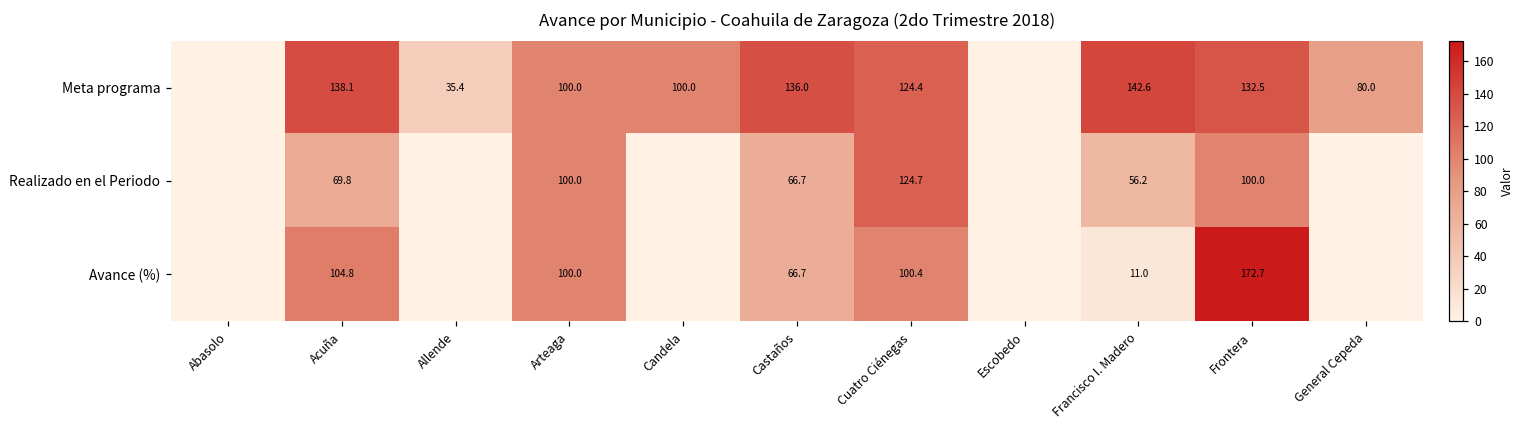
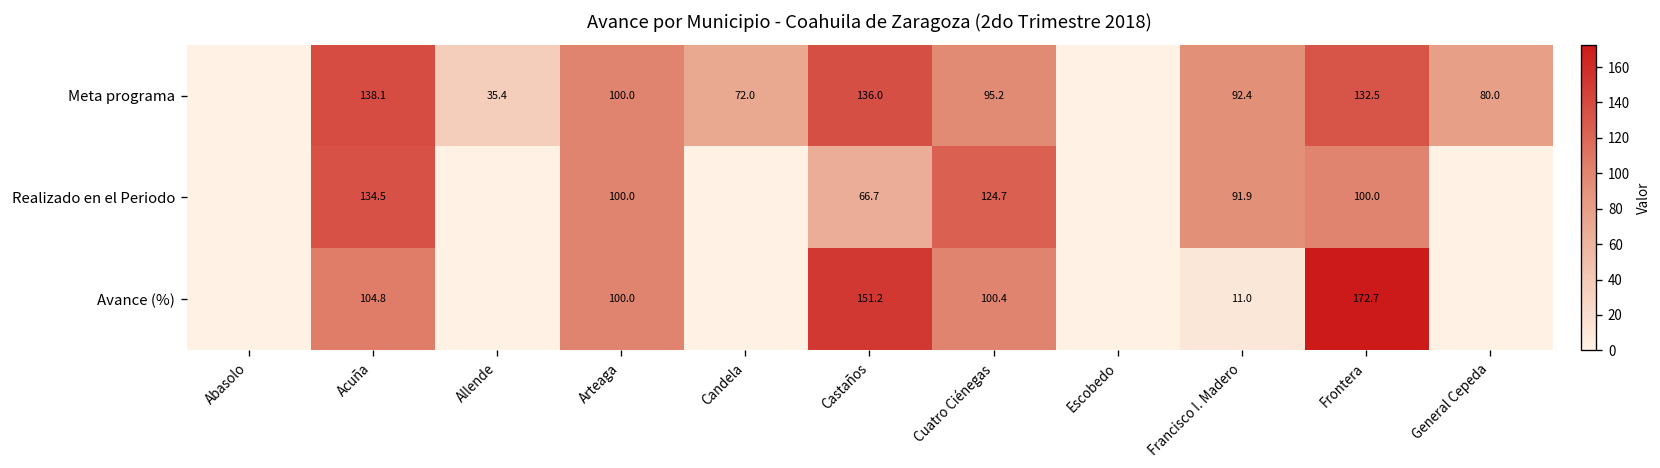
Meta programa, Candela: 100.0 -> 72.0
Meta programa, Cuatro Ciénegas: 124.4 -> 95.2
Meta programa, Francisco I. Madero: 142.6 -> 92.4
Realizado en el Periodo, Acuña: 69.8 -> 134.5
Realizado en el Periodo, Francisco I. Madero: 56.2 -> 91.9
Avance (%), Castaños: 66.7 -> 151.2
